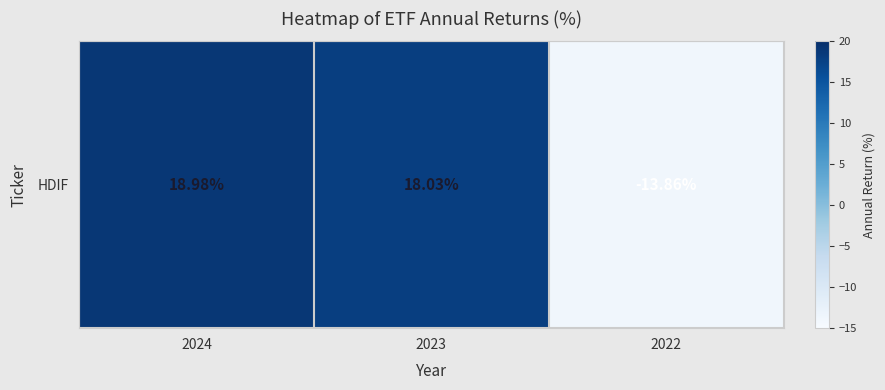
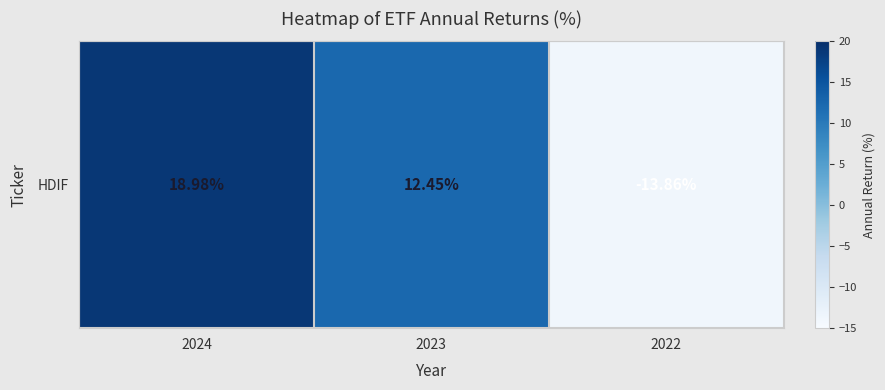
HDIF, 2023: 18.03% -> 12.45%
